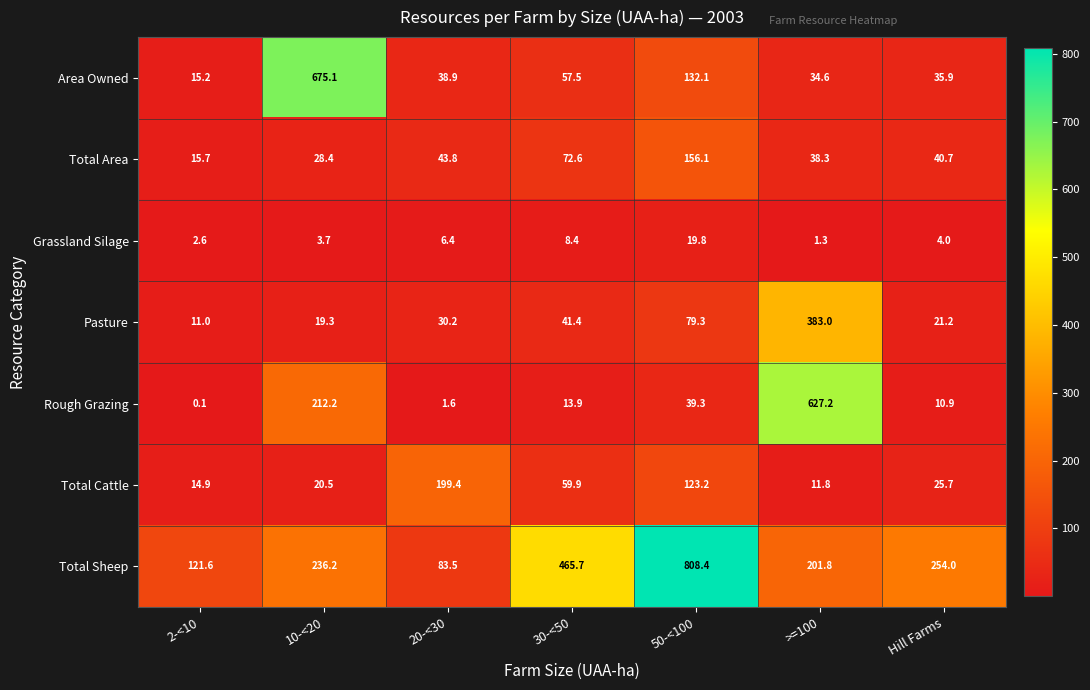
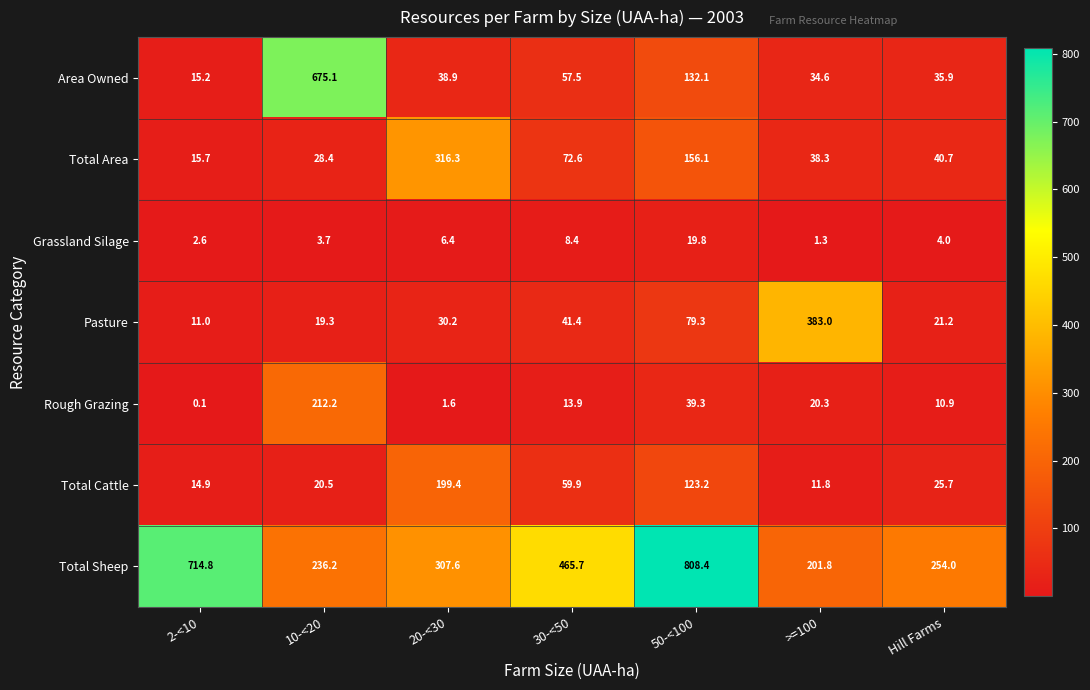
Total Area, 20-<30: 43.8 -> 316.3
Rough Grazing, >=100: 627.2 -> 20.3
Total Sheep, 2-<10: 121.6 -> 714.8
Total Sheep, 20-<30: 83.5 -> 307.6
